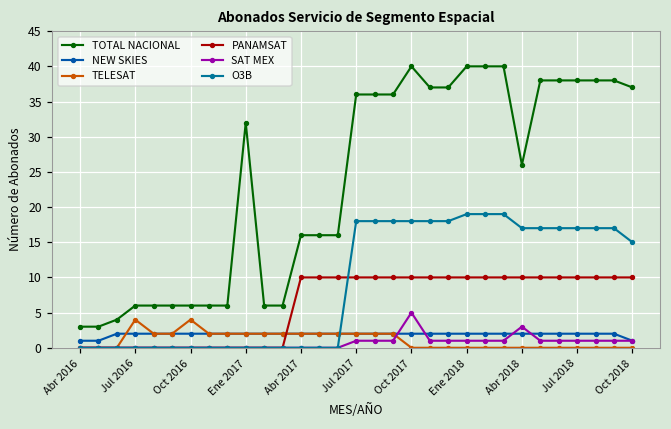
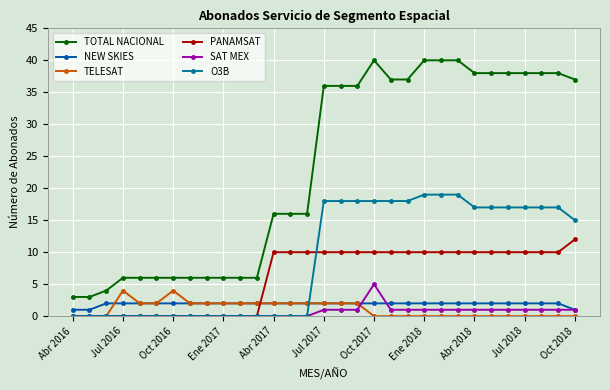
TOTAL NACIONAL, Ene 2017: 32 -> 6
TOTAL NACIONAL, Abr 2018: 26 -> 38
SAT MEX, Abr 2018: 3 -> 1
PANAMSAT, Oct 2018: 10 -> 12
